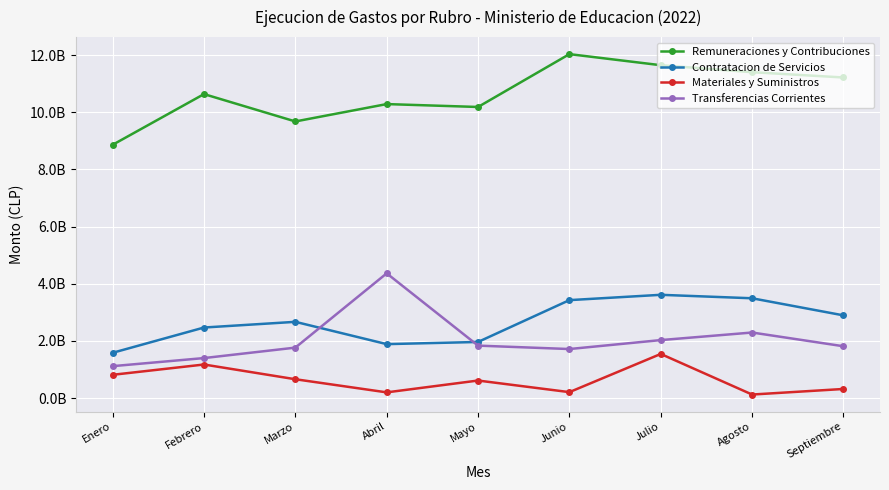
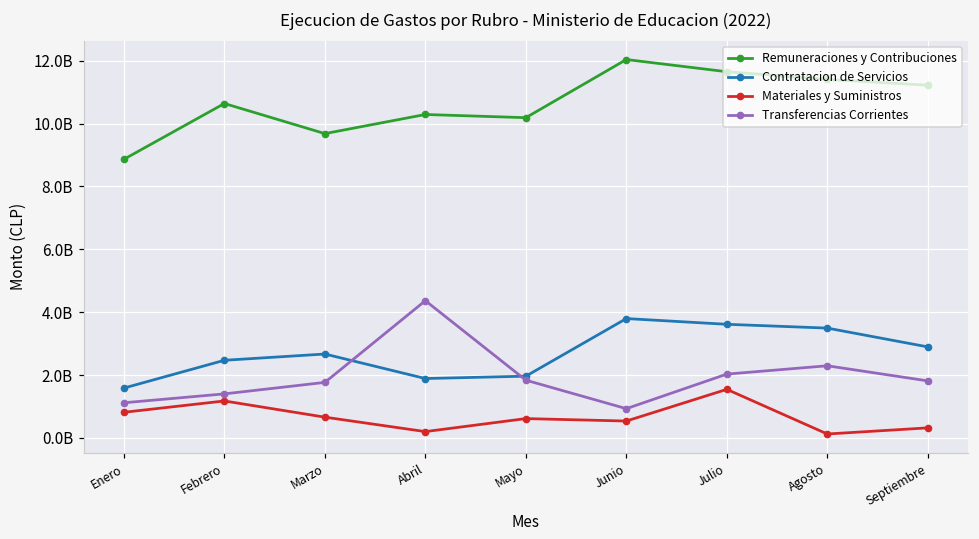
Contratacion de Servicios, Junio: 3400000000 -> 3800000000
Materiales y Suministros, Junio: 200000000 -> 500000000
Transferencias Corrientes, Junio: 1700000000 -> 900000000
